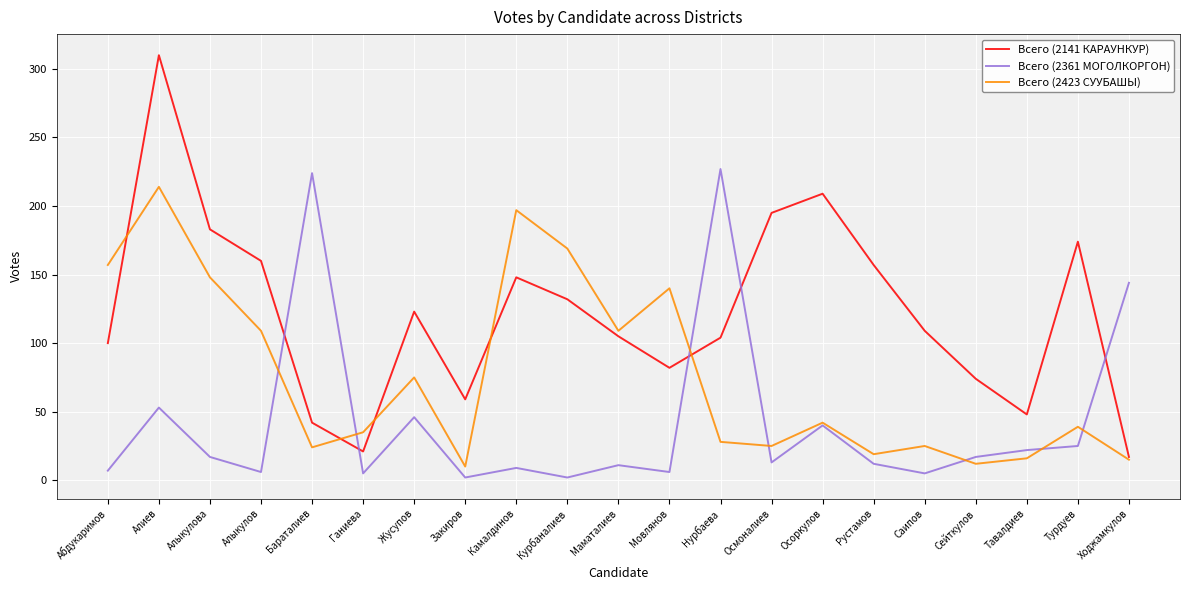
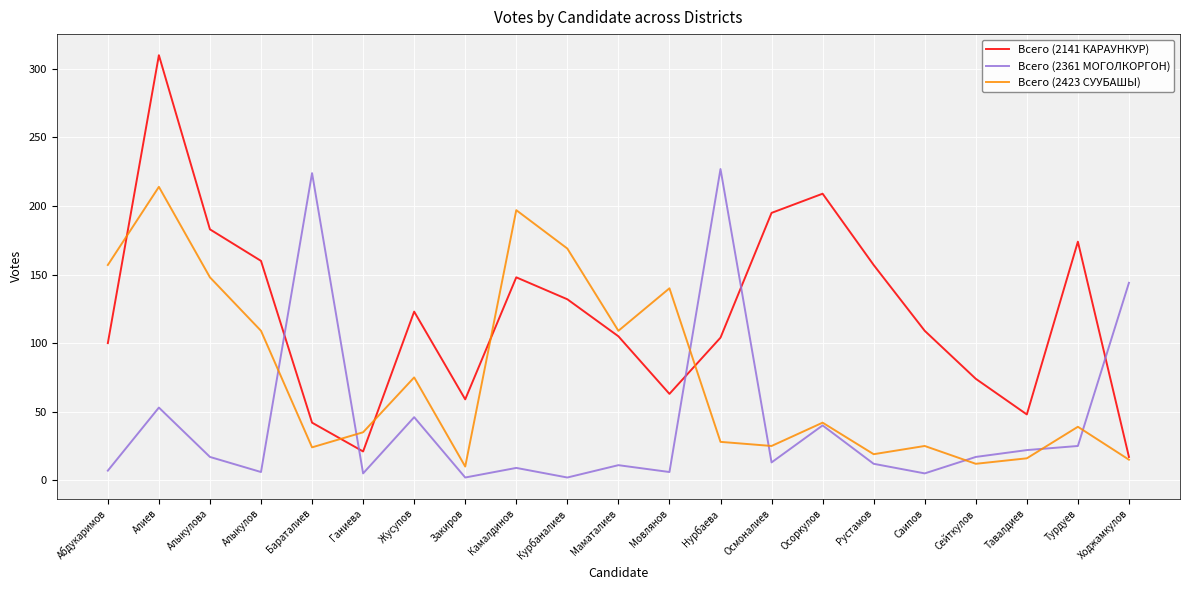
Всего (2141 КАРАУНКУР), Мовлянов: 82 -> 63
